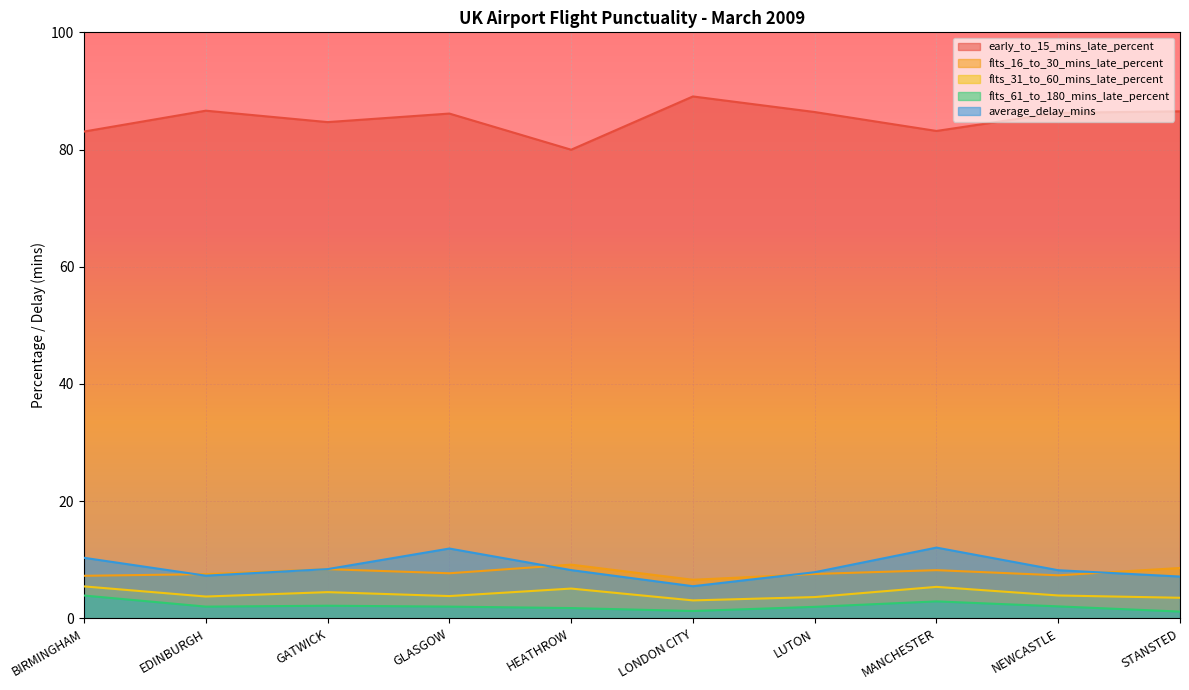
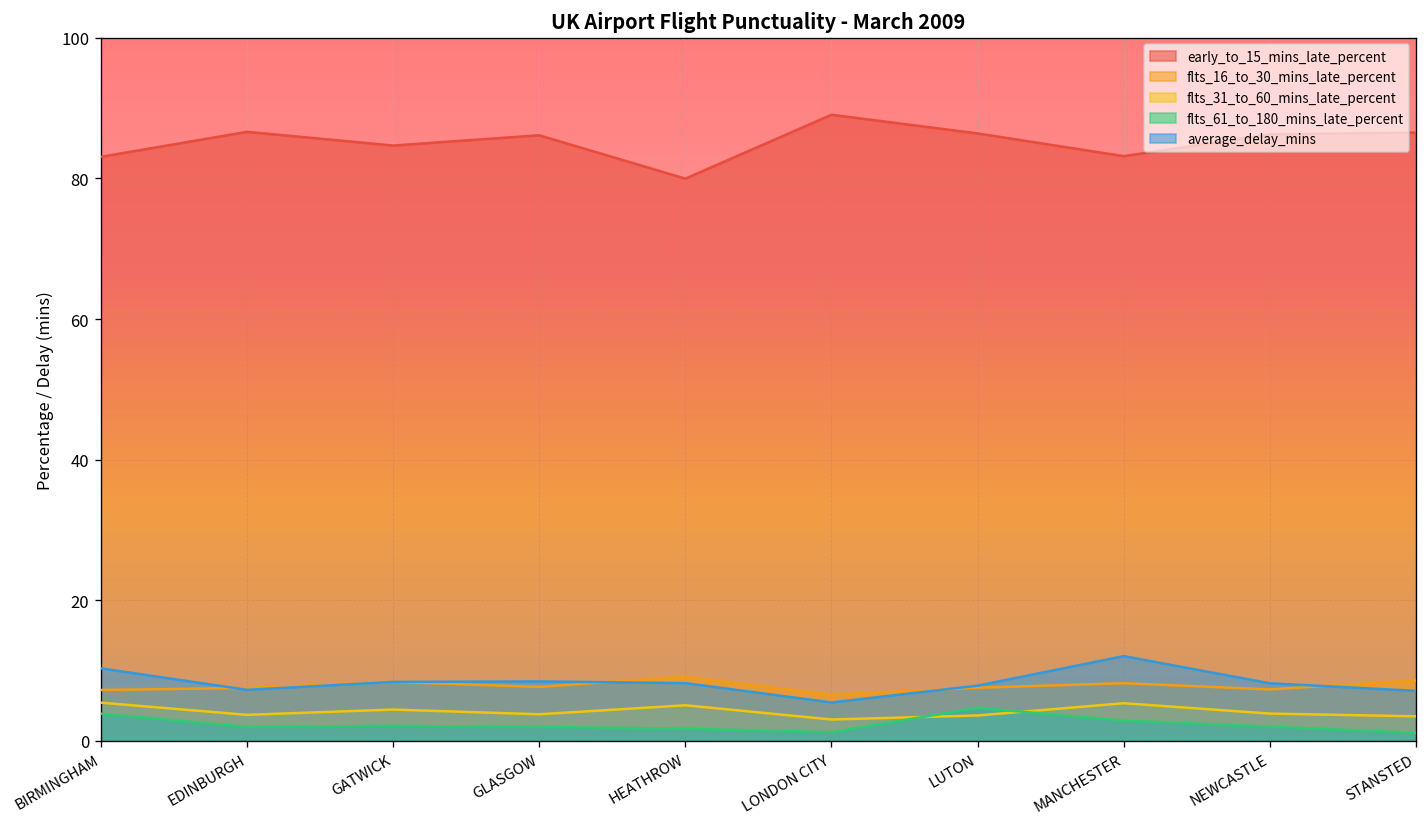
average_delay_mins, GLASGOW: 12 -> 8
flts_61_to_180_mins_late_percent, LUTON: 2 -> 5
